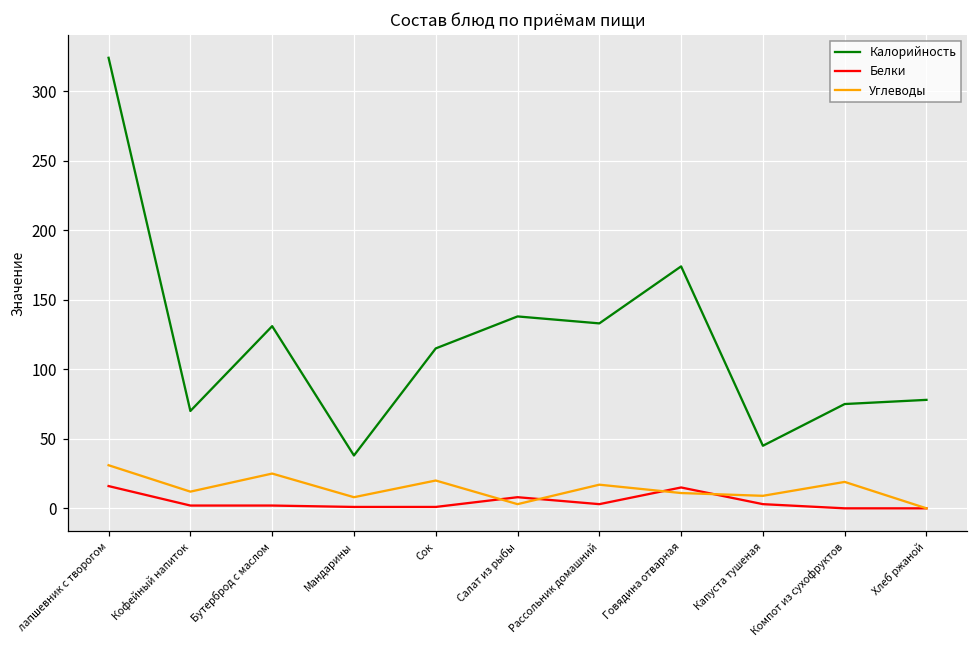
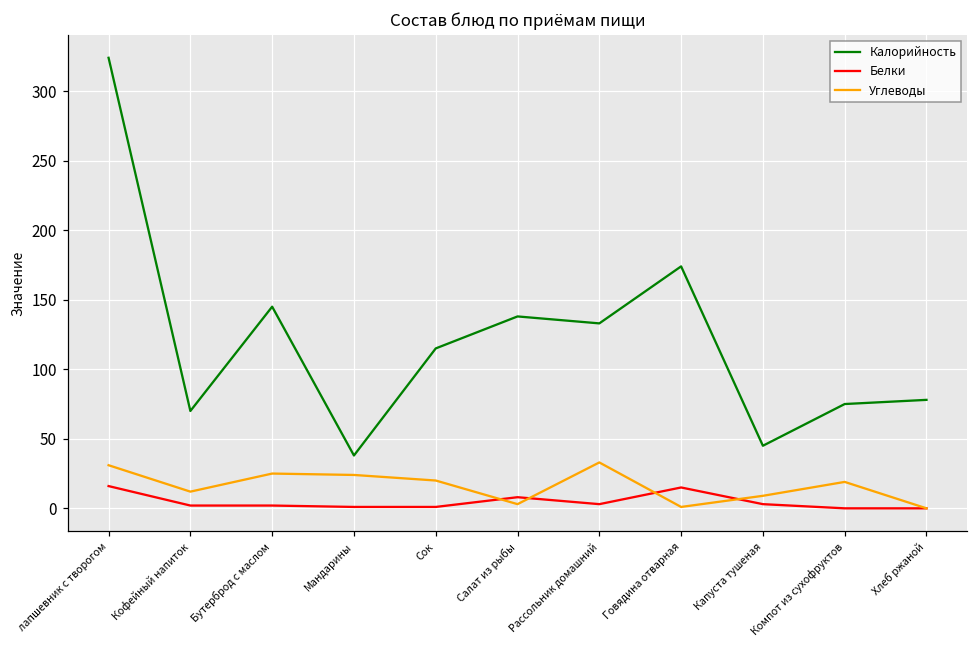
Калорийность, Бутерброд с маслом: 131 -> 145
Углеводы, Мандарины: 8 -> 24
Углеводы, Рассольник домашний: 17 -> 33
Углеводы, Говядина отварная: 11 -> 1
